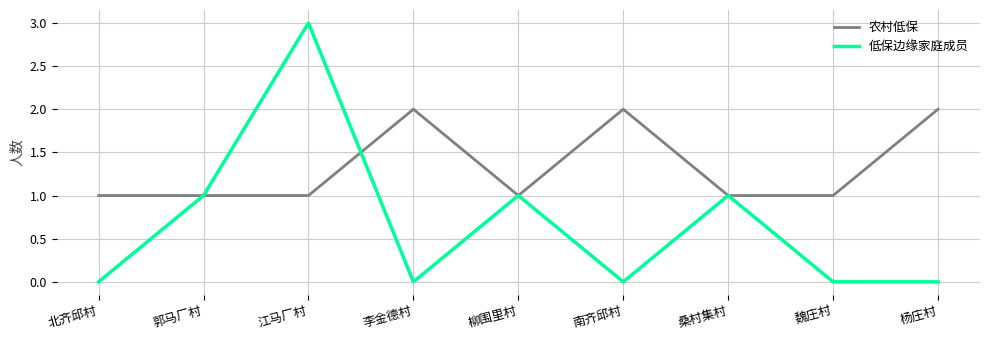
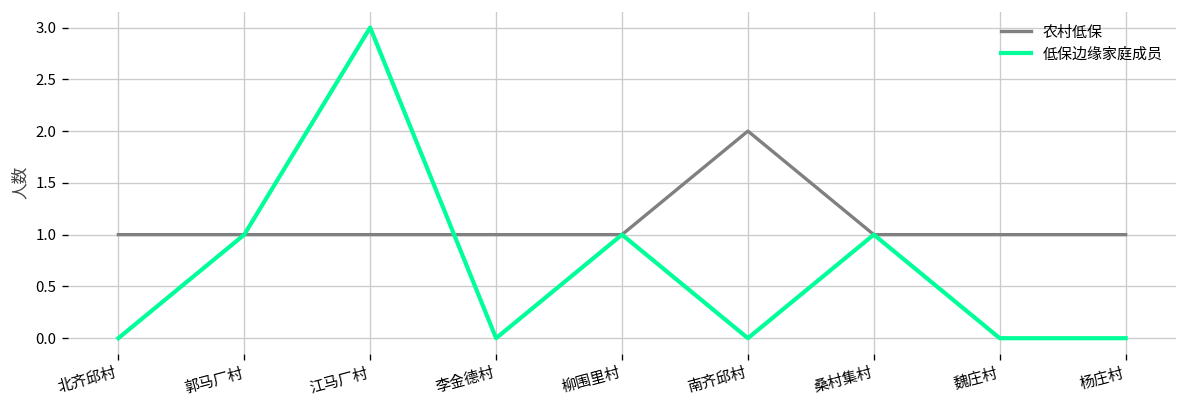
农村低保, 李金德村: 2 -> 1
农村低保, 杨庄村: 2 -> 1
